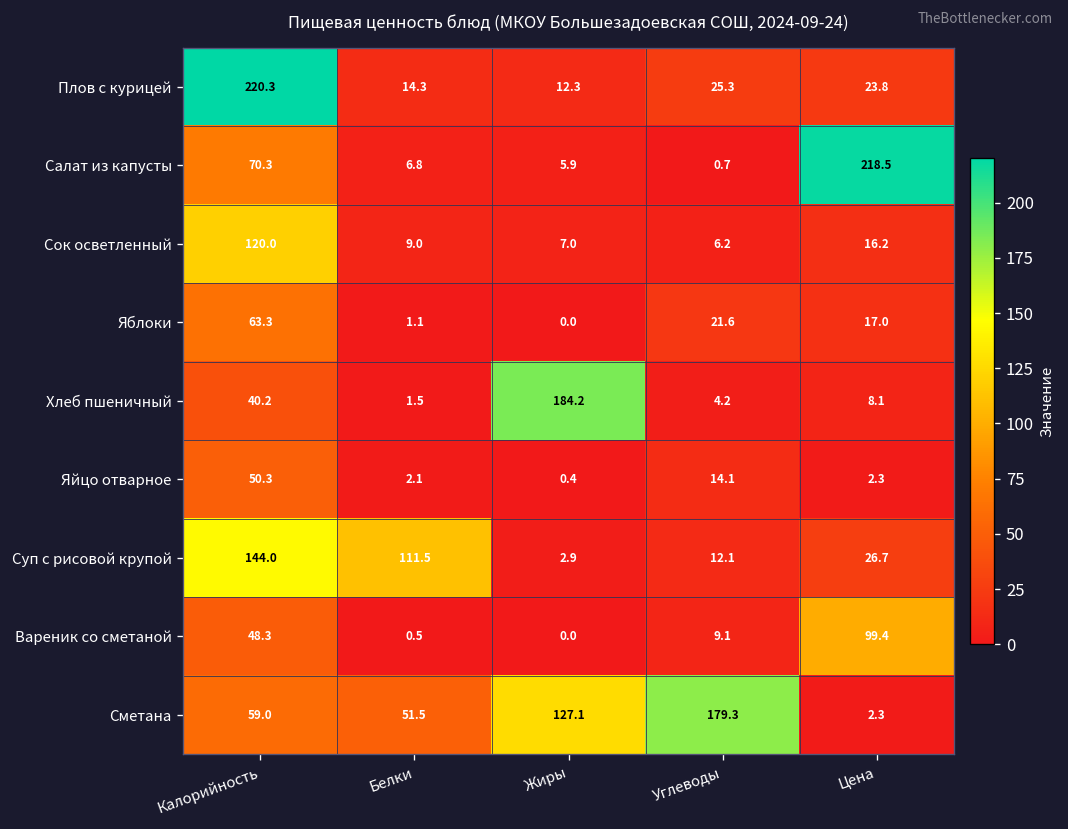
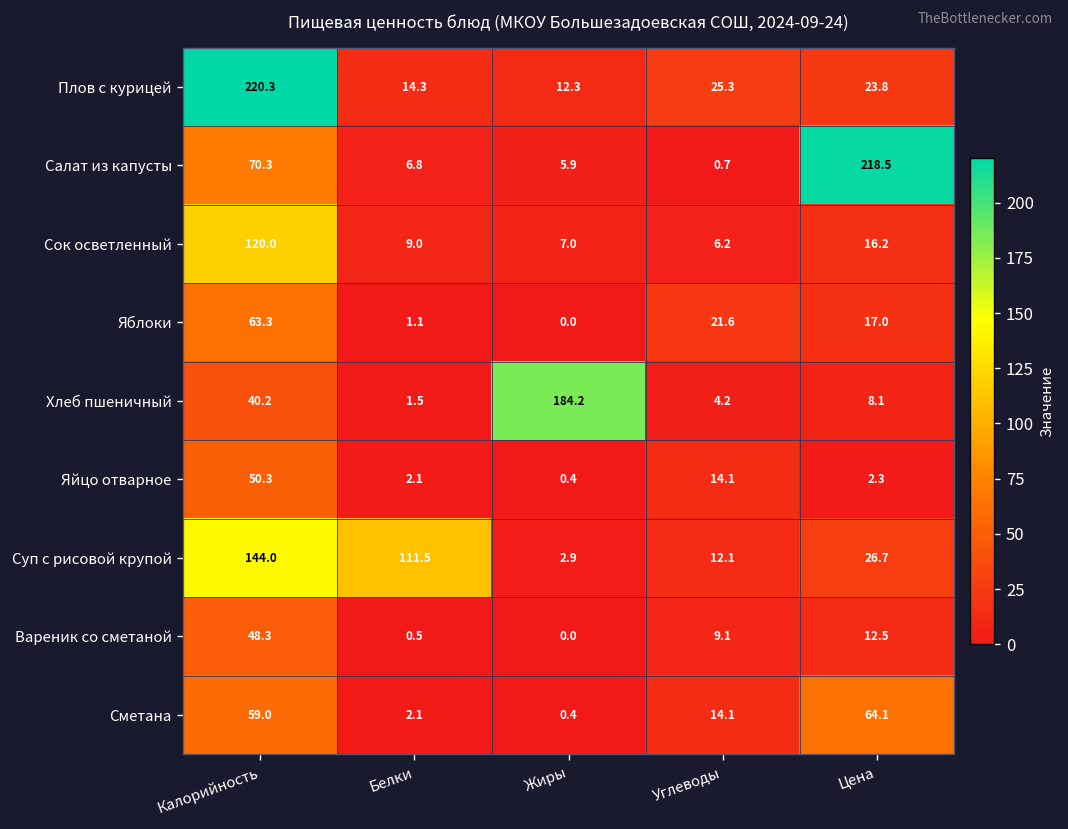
Вареник со сметаной, Цена: 99.4 -> 12.5
Сметана, Белки: 51.5 -> 2.1
Сметана, Жиры: 127.1 -> 0.4
Сметана, Углеводы: 179.3 -> 14.1
Сметана, Цена: 2.3 -> 64.1
